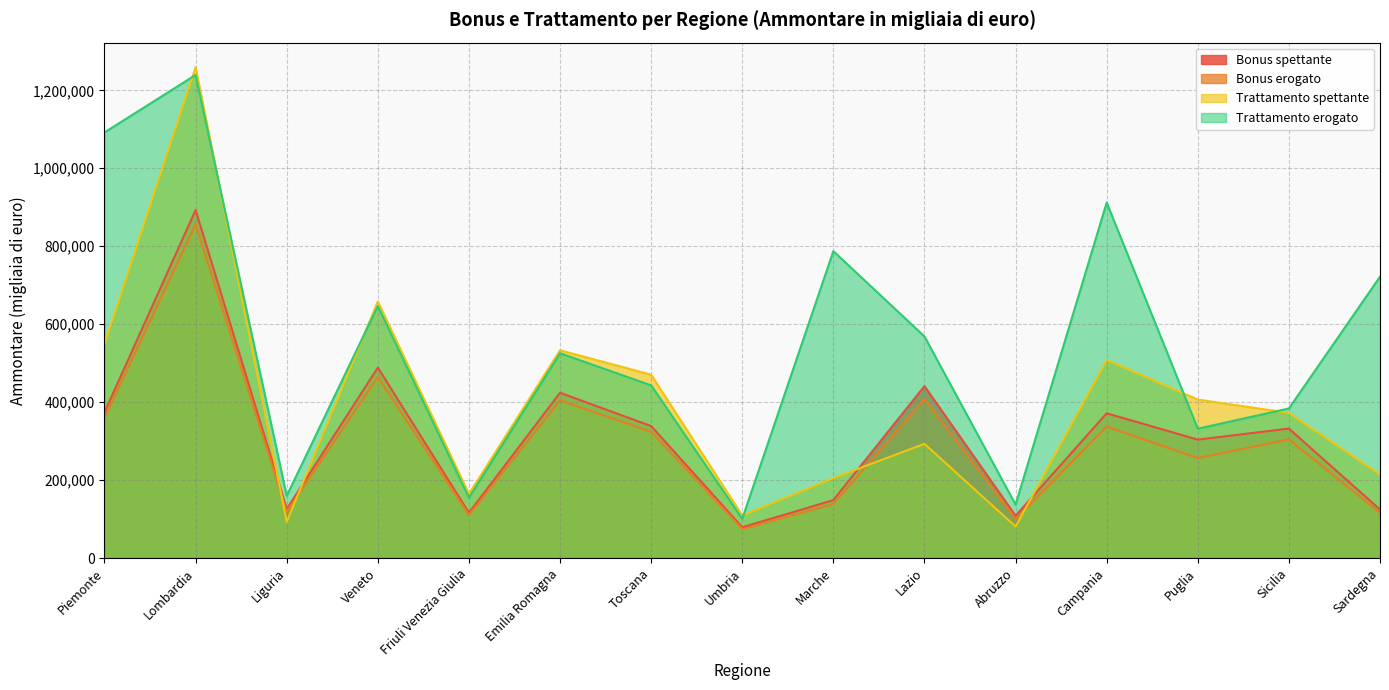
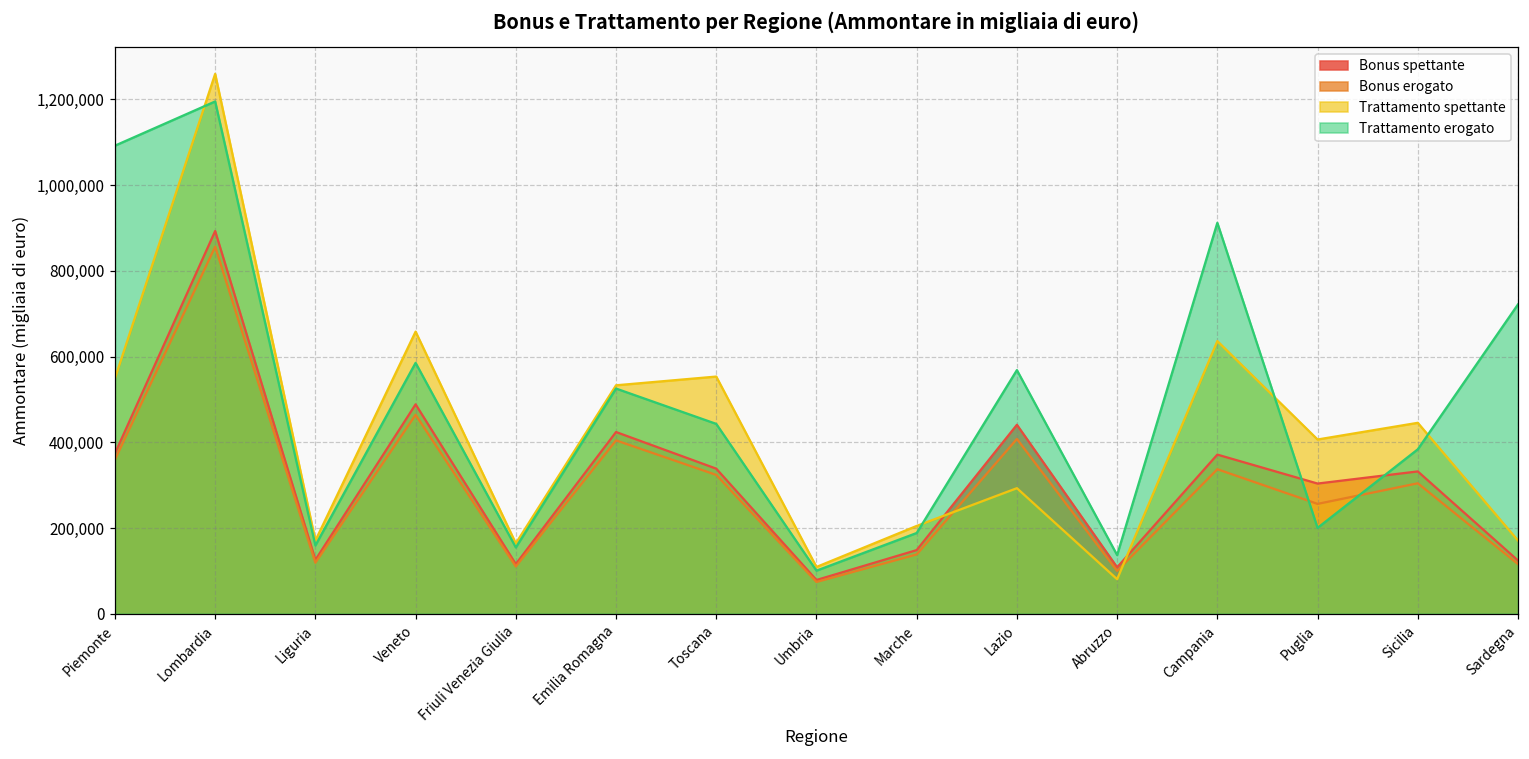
Trattamento erogato, Lombardia: 1,240,000 -> 1,200,000
Trattamento spettante, Liguria: 90,000 -> 170,000
Trattamento erogato, Veneto: 650,000 -> 590,000
Trattamento spettante, Toscana: 470,000 -> 550,000
Trattamento erogato, Marche: 790,000 -> 190,000
Trattamento spettante, Campania: 510,000 -> 640,000
Trattamento erogato, Puglia: 330,000 -> 200,000
Trattamento spettante, Sicilia: 370,000 -> 450,000
Trattamento spettante, Sardegna: 210,000 -> 170,000
